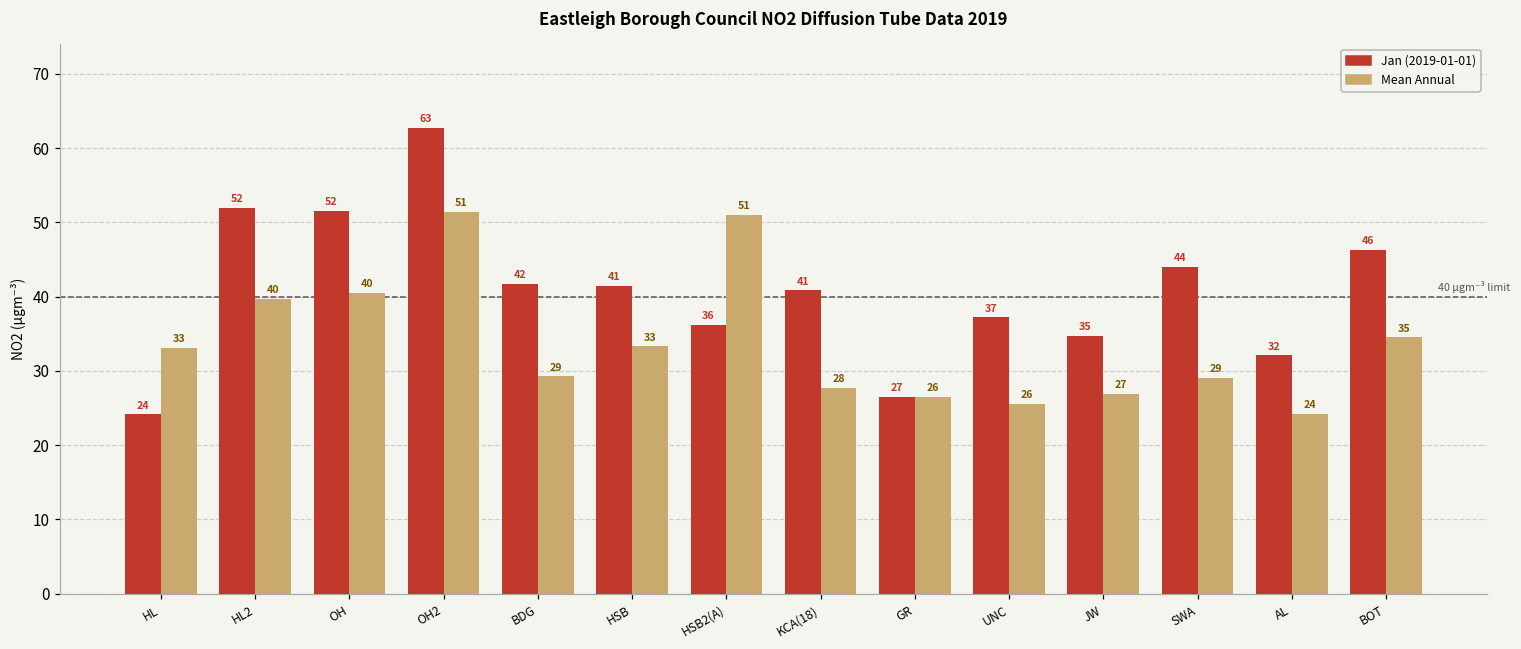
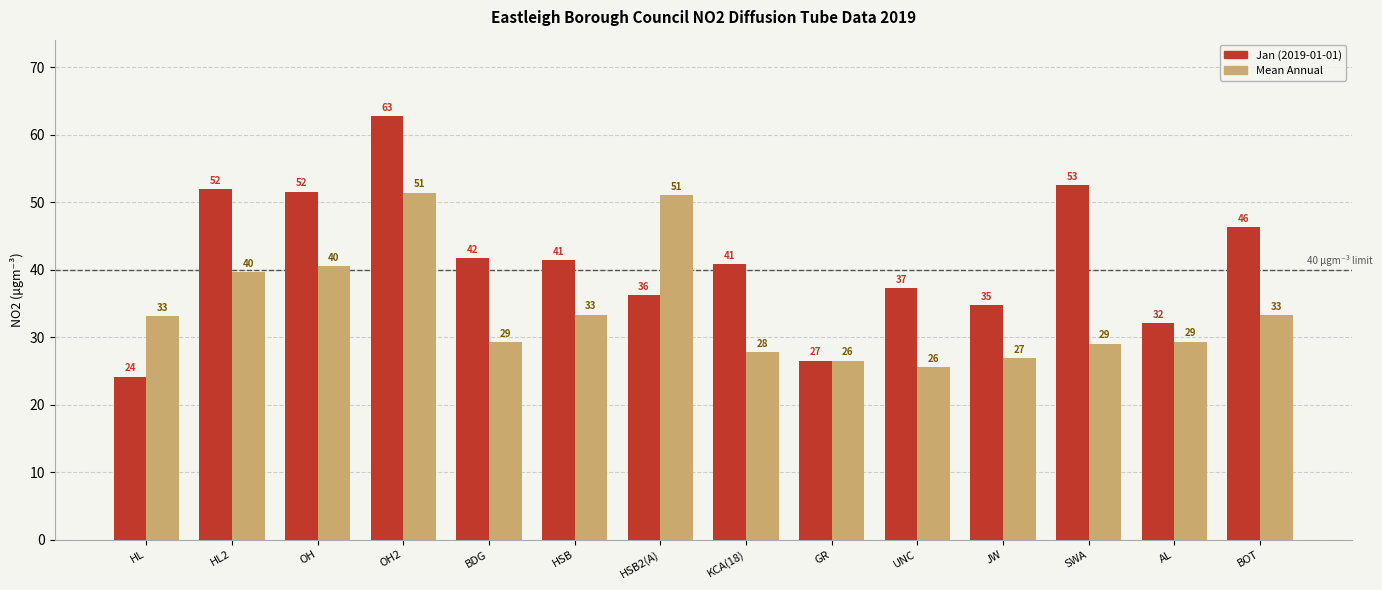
Jan (2019-01-01), SWA: 44 -> 53
Mean Annual, AL: 24 -> 29
Mean Annual, BOT: 35 -> 33
